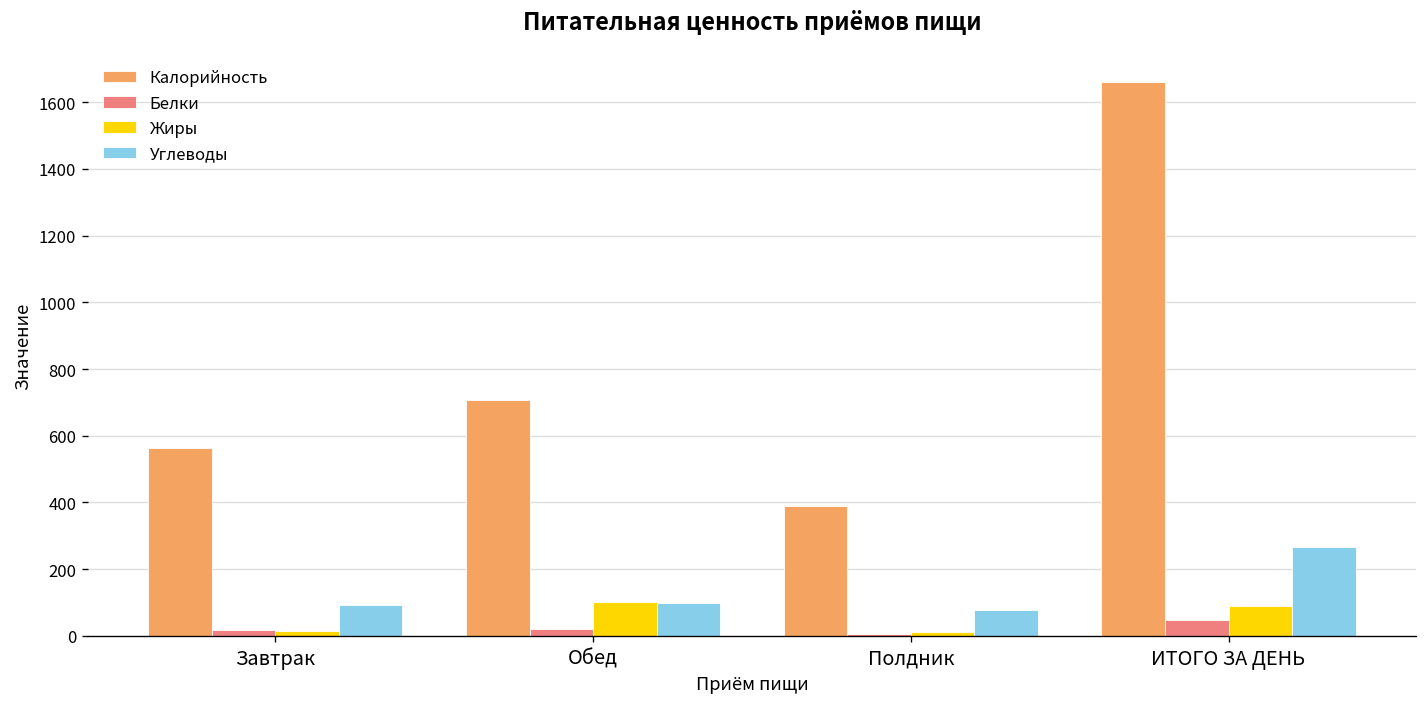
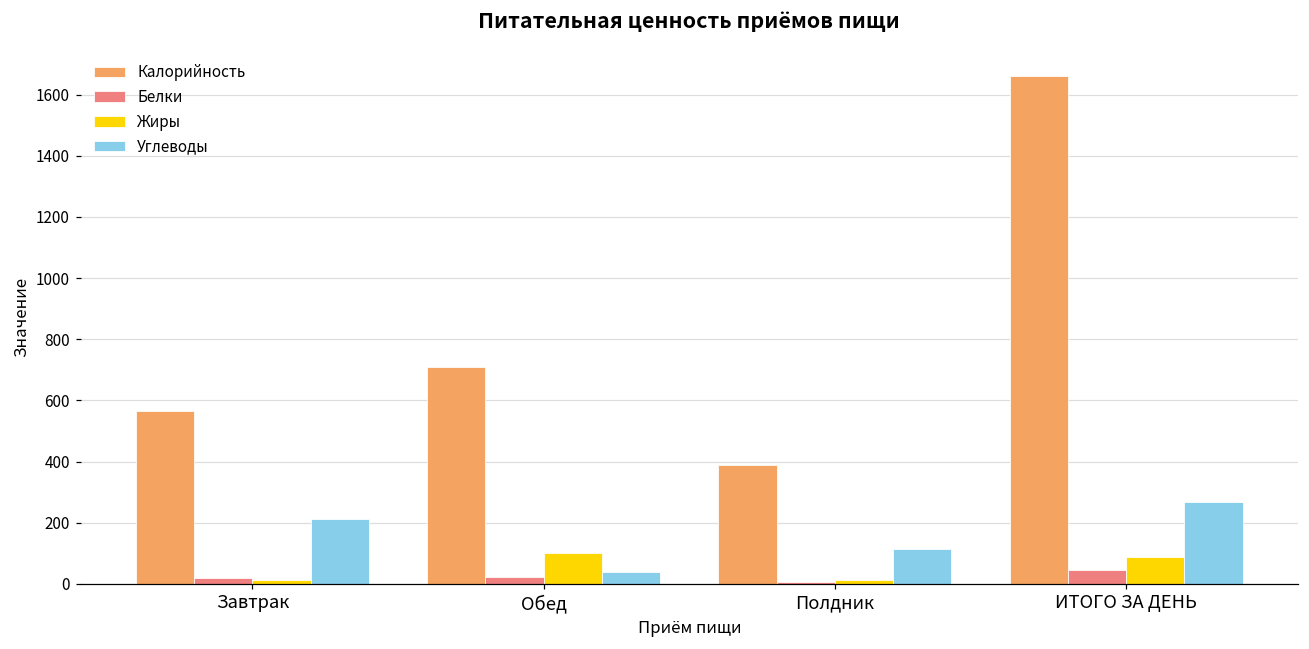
Углеводы, Завтрак: 90 -> 210
Углеводы, Обед: 100 -> 40
Углеводы, Полдник: 80 -> 110
